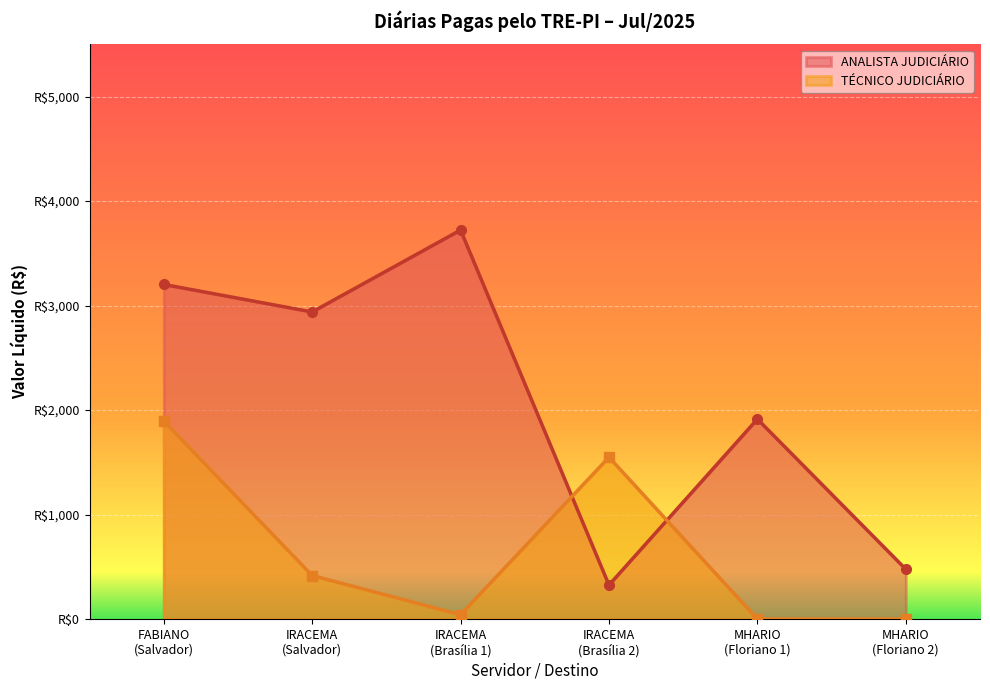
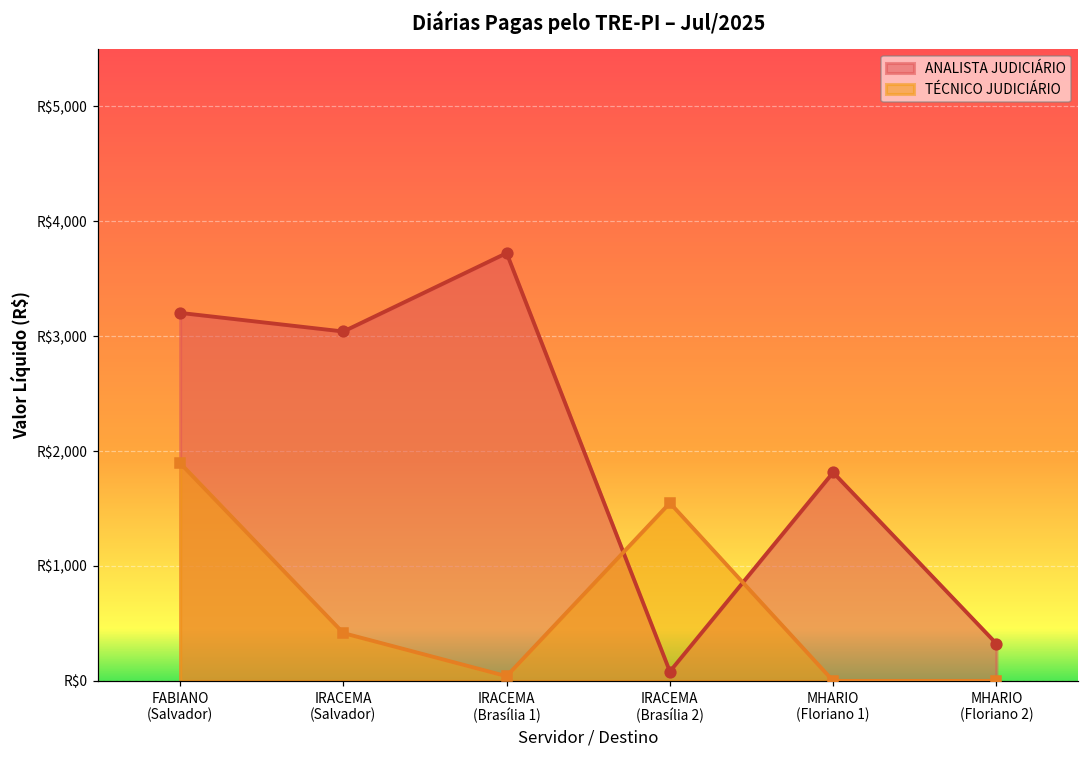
ANALISTA JUDICIÁRIO, IRACEMA (Salvador): R$2,940 -> R$3,040
ANALISTA JUDICIÁRIO, IRACEMA (Brasília 2): R$320 -> R$80
ANALISTA JUDICIÁRIO, MHARIO (Floriano 1): R$1,910 -> R$1,810
ANALISTA JUDICIÁRIO, MHARIO (Floriano 2): R$480 -> R$320
